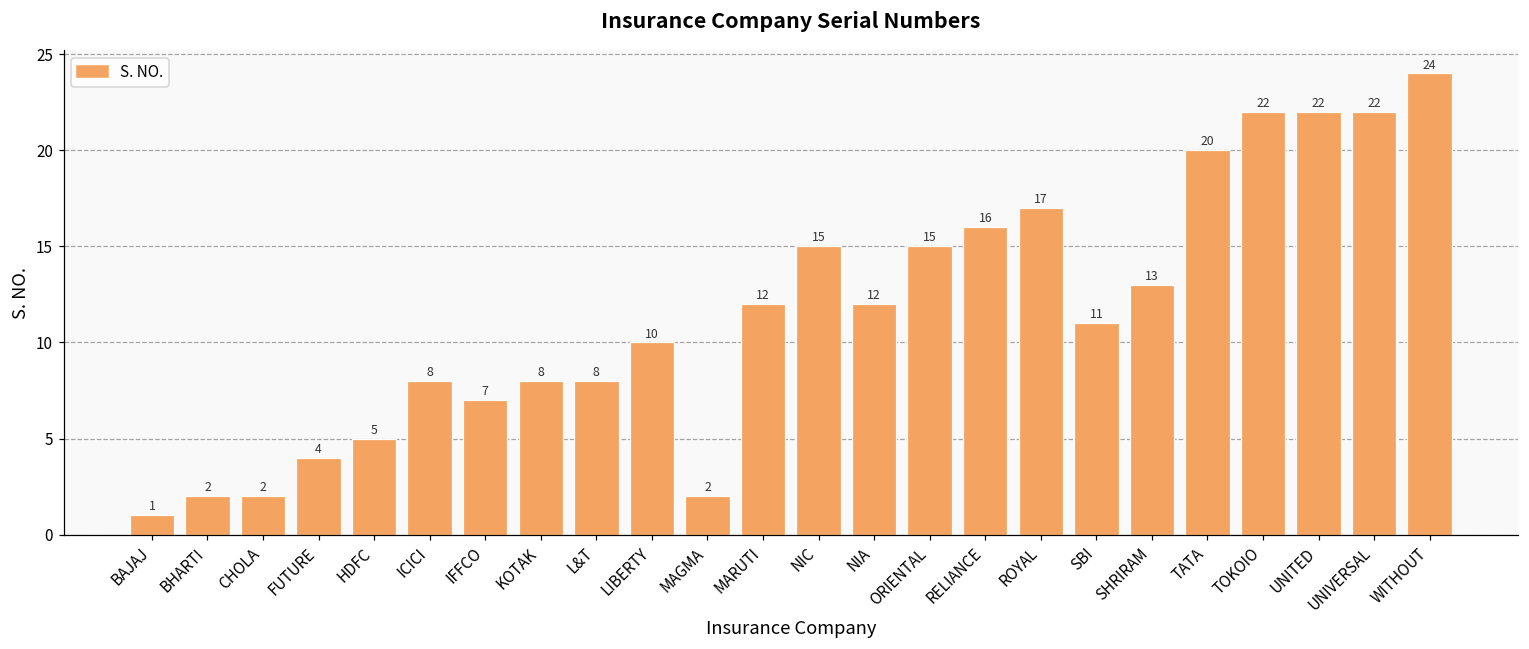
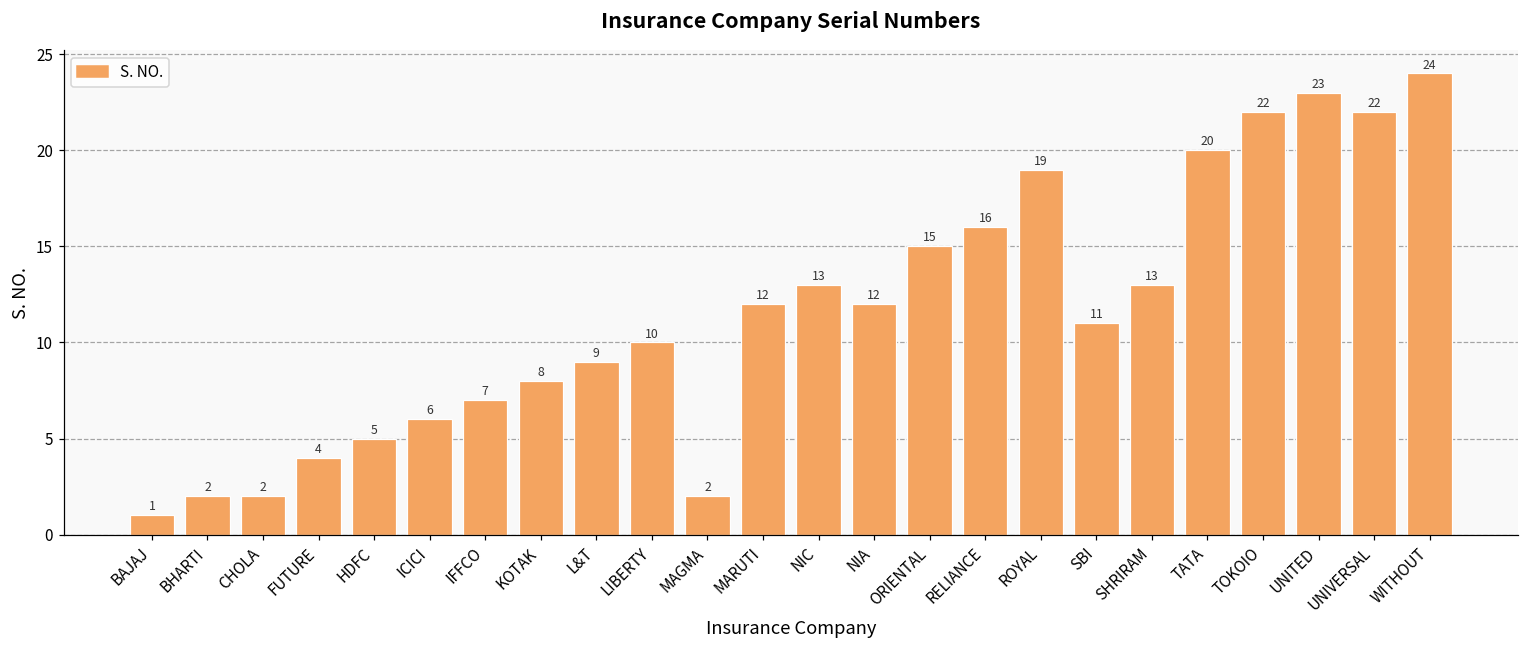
ICICI: 8 -> 6
L&T: 8 -> 9
NIC: 15 -> 13
ROYAL: 17 -> 19
UNITED: 22 -> 23
